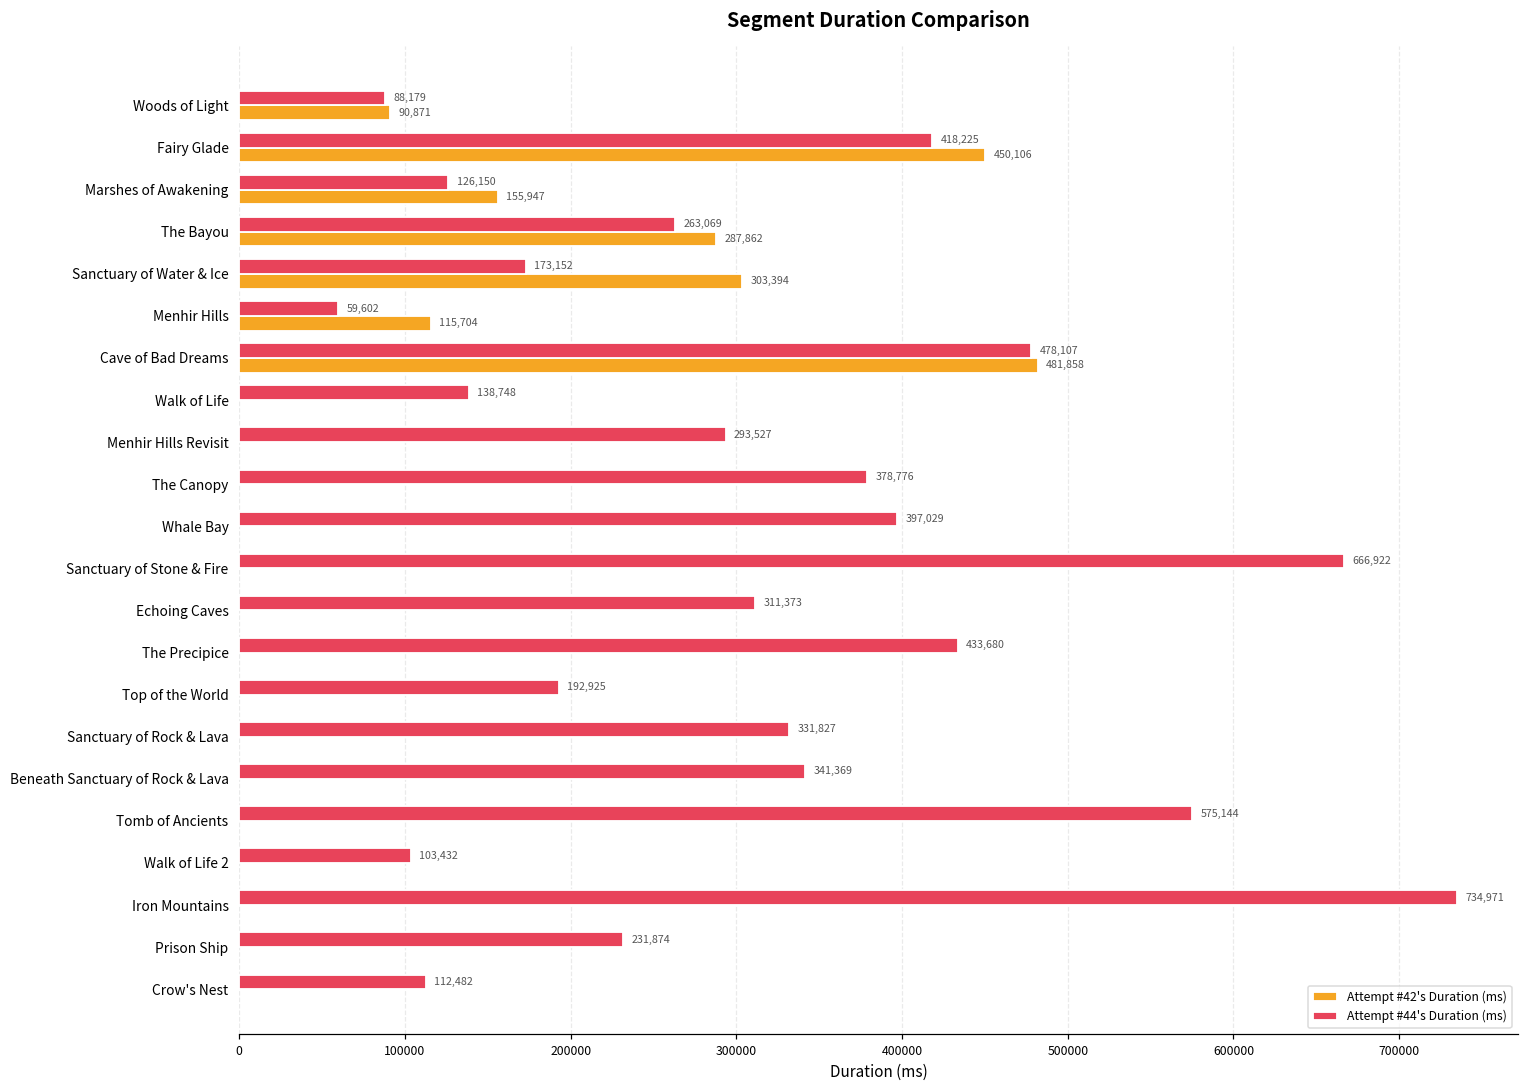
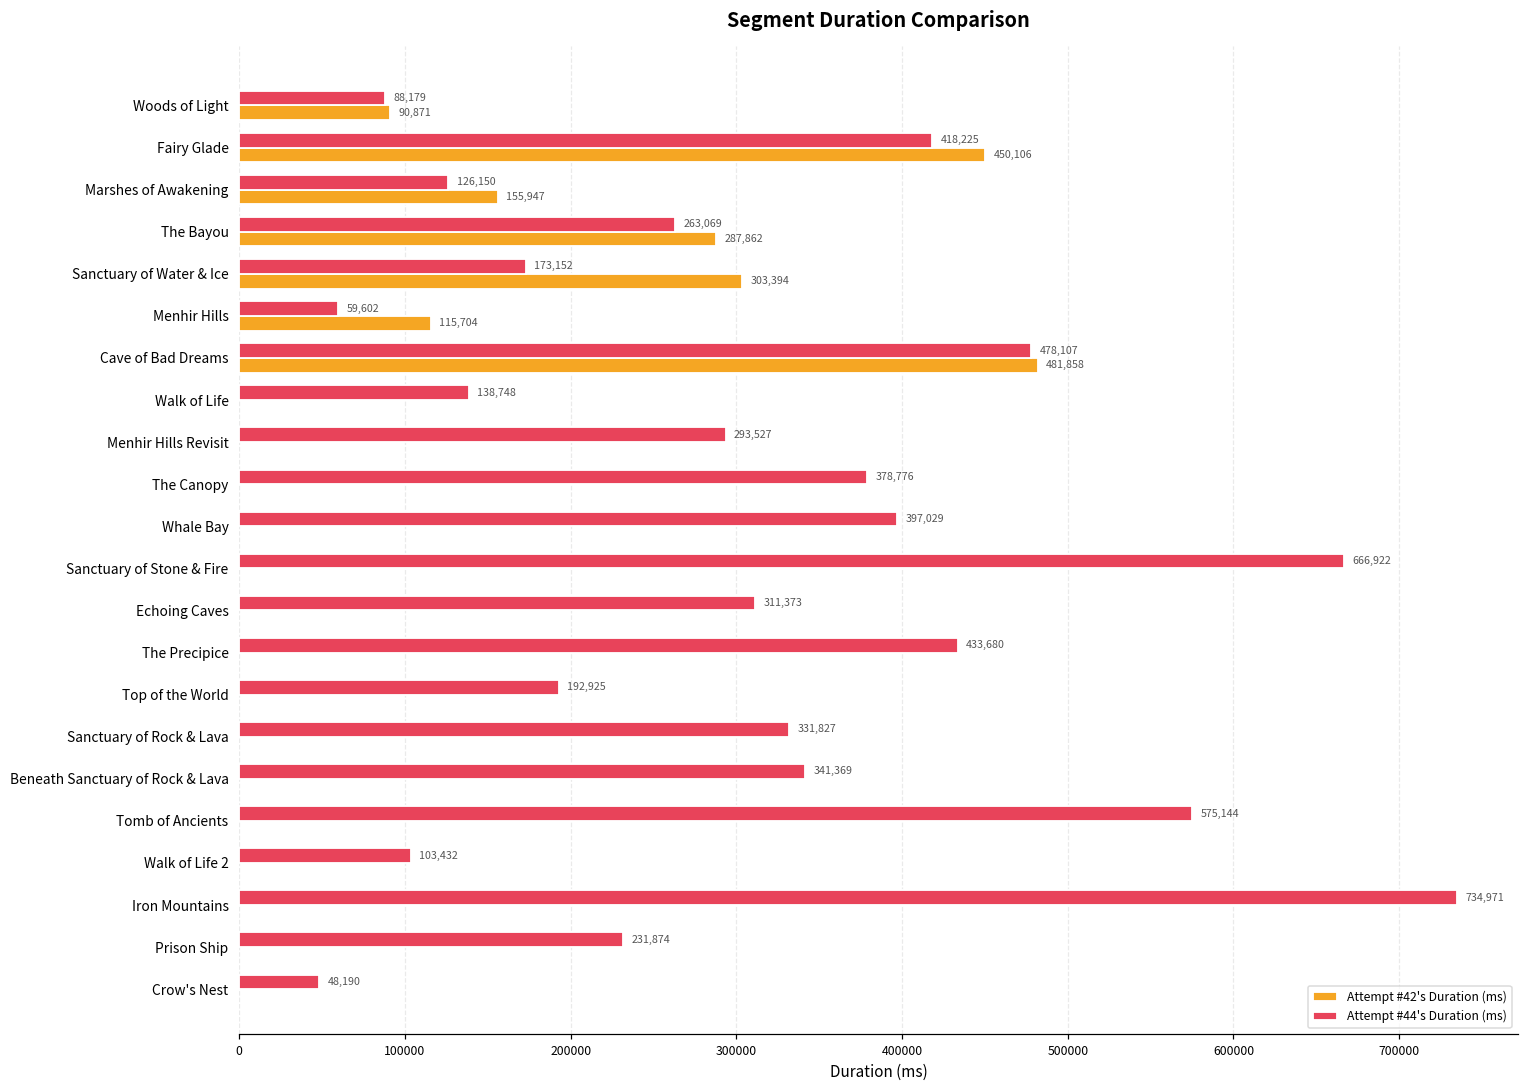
Attempt #44's Duration (ms), Crow's Nest: 112,482 -> 48,190
